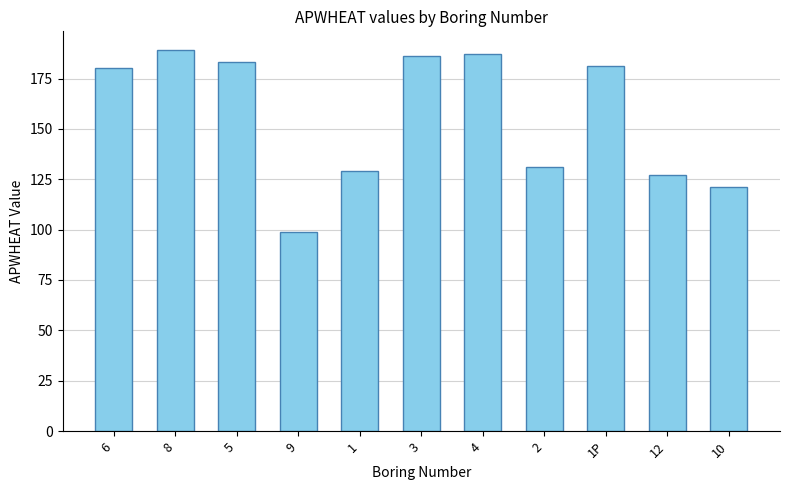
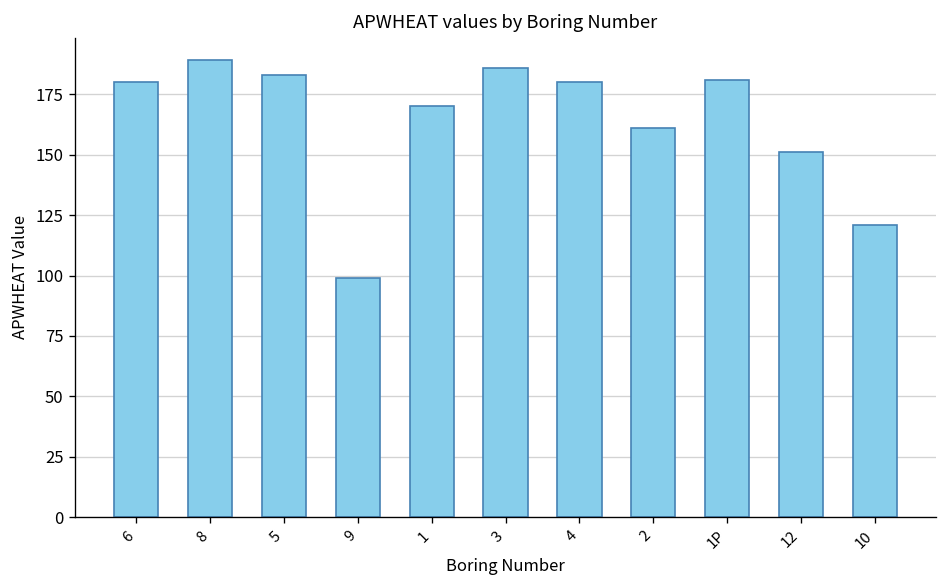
1: 129 -> 170
4: 187 -> 180
2: 131 -> 161
12: 127 -> 151
